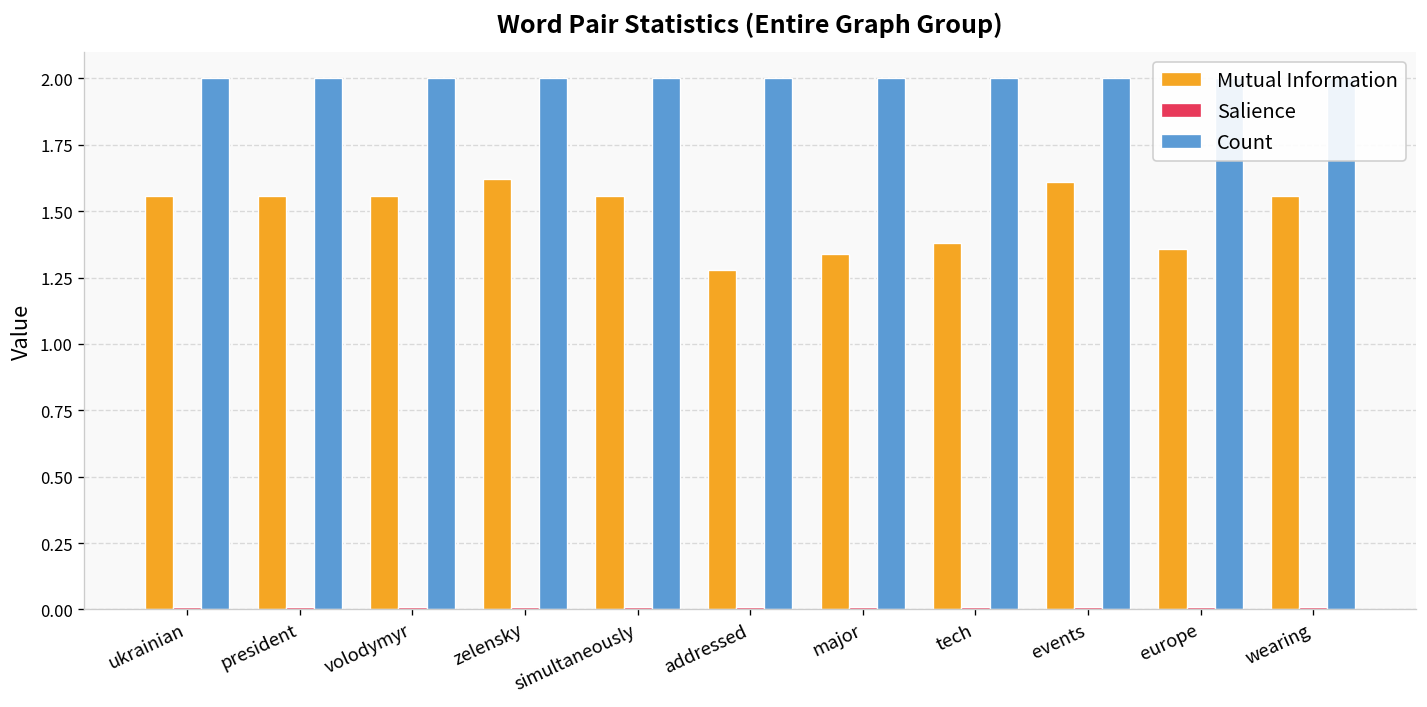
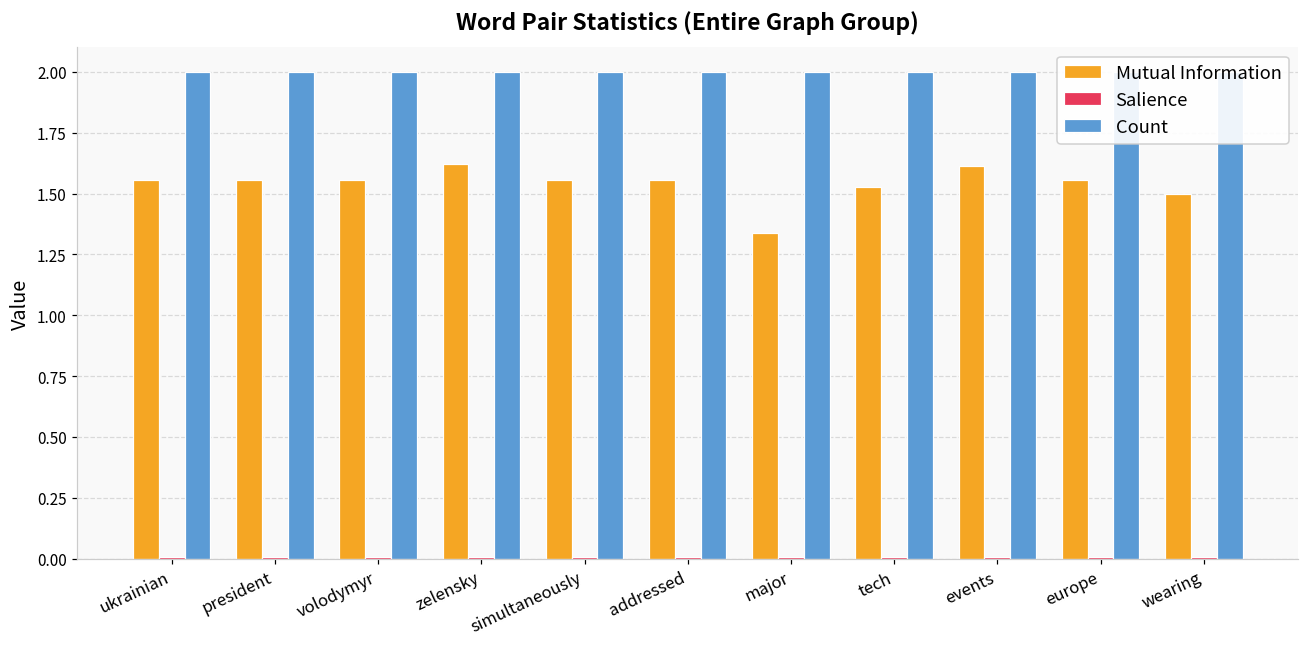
Mutual Information, addressed: 1.28 -> 1.56
Mutual Information, tech: 1.38 -> 1.53
Mutual Information, europe: 1.36 -> 1.56
Mutual Information, wearing: 1.56 -> 1.50
